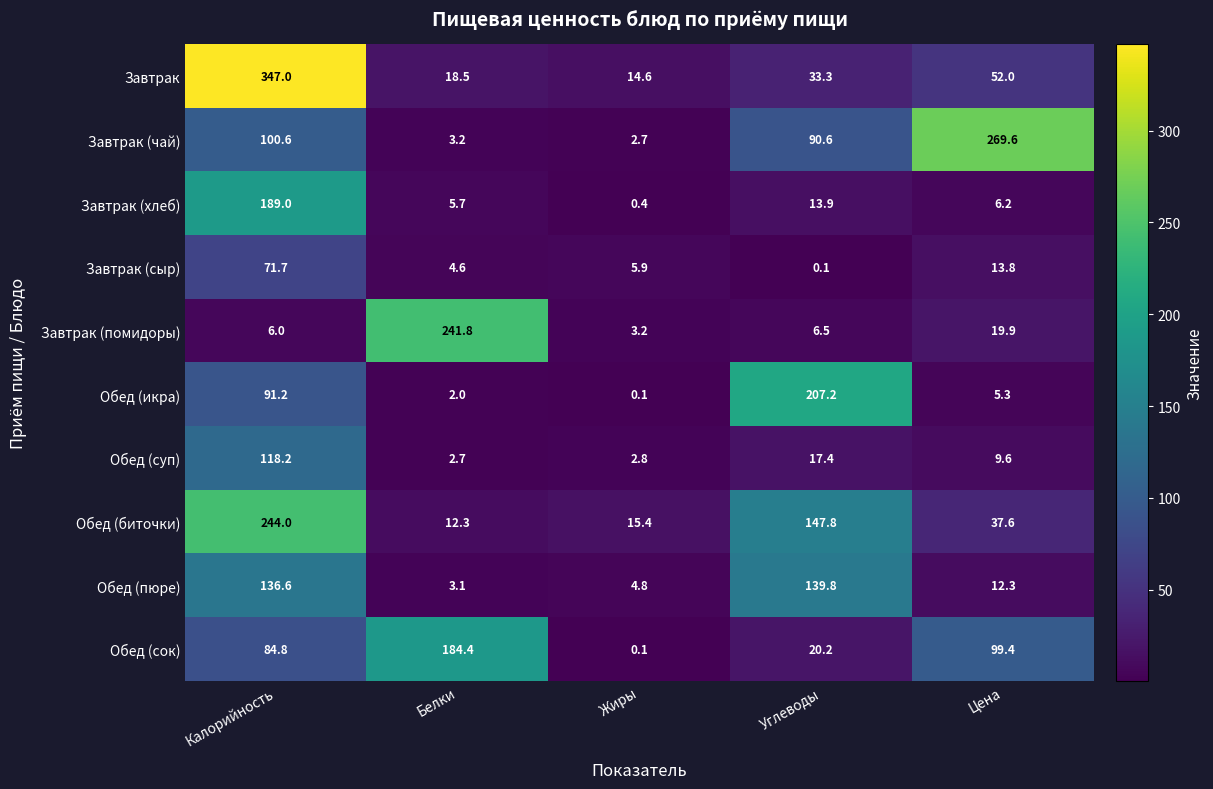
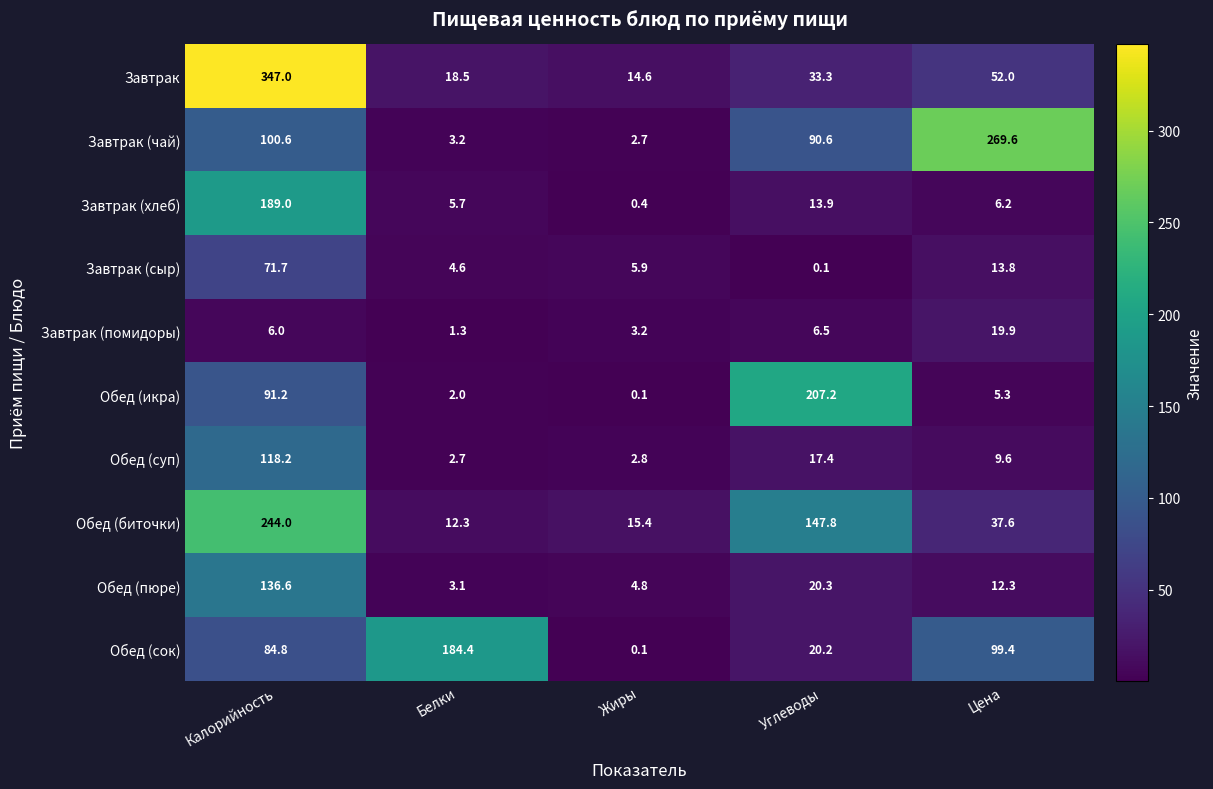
Завтрак (помидоры), Белки: 241.8 -> 1.3
Обед (пюре), Углеводы: 139.8 -> 20.3
